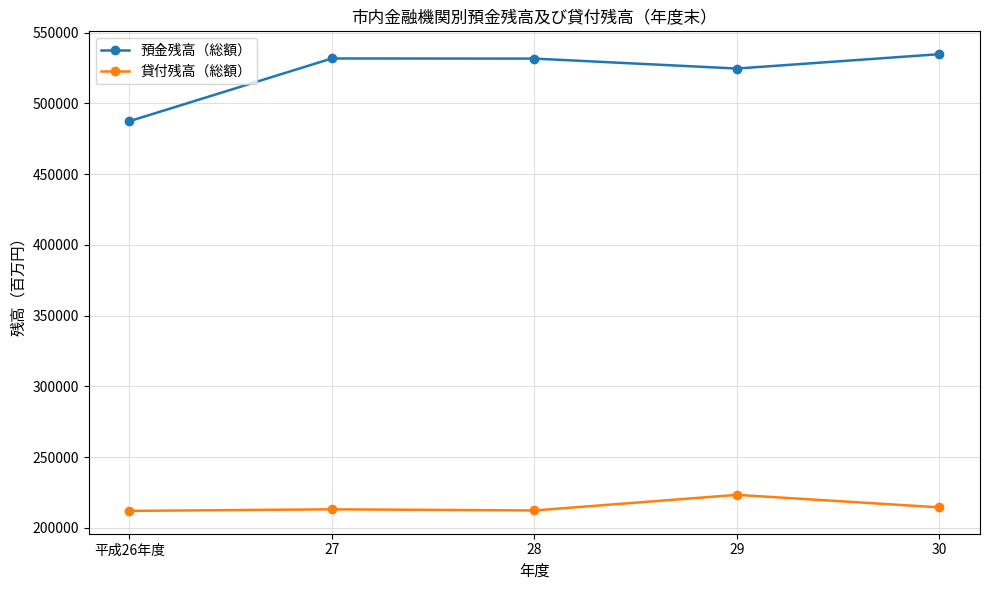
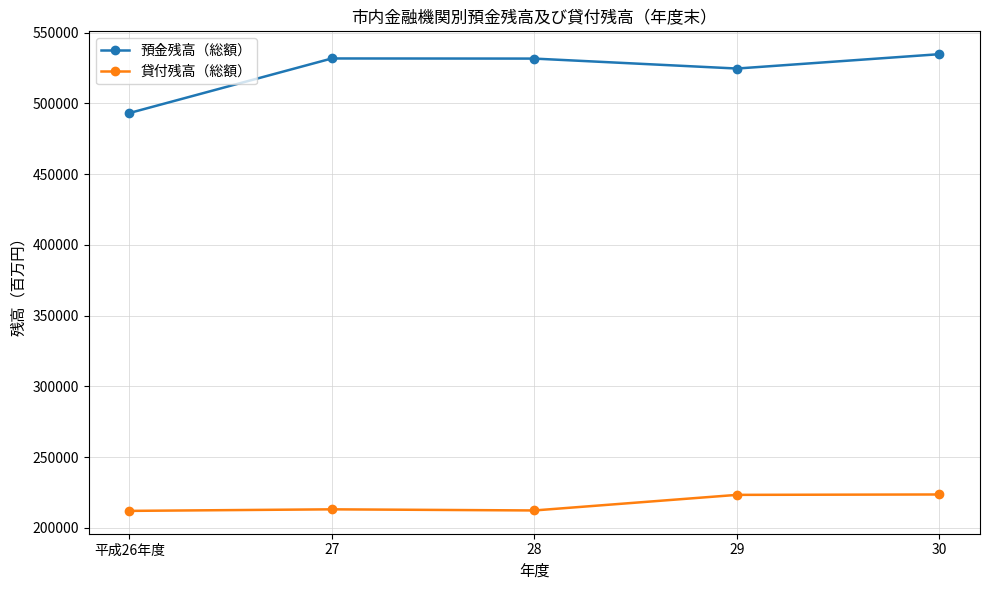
預金残高（総額）, 平成26年度: 487000 -> 493000
貸付残高（総額）, 30: 215000 -> 224000
